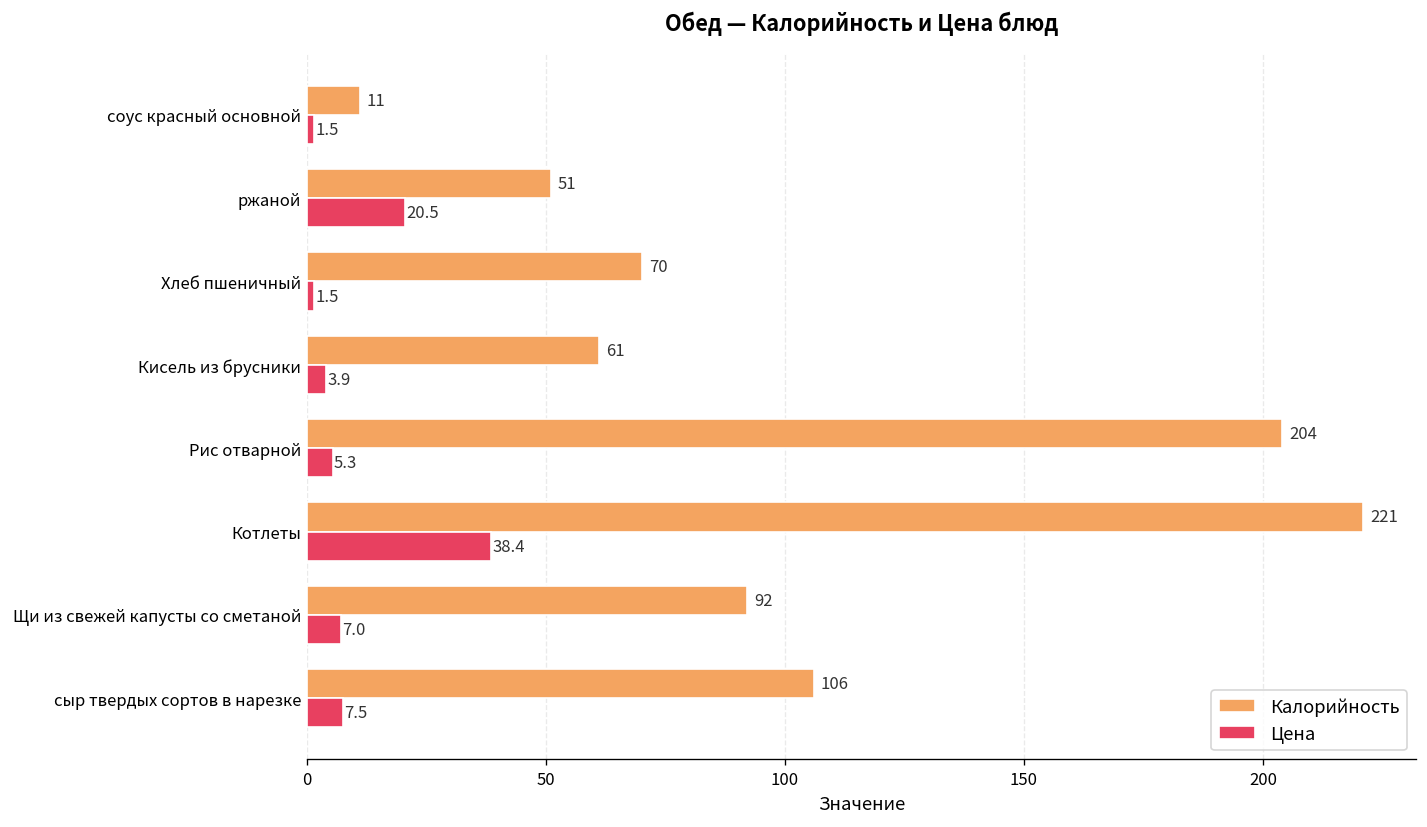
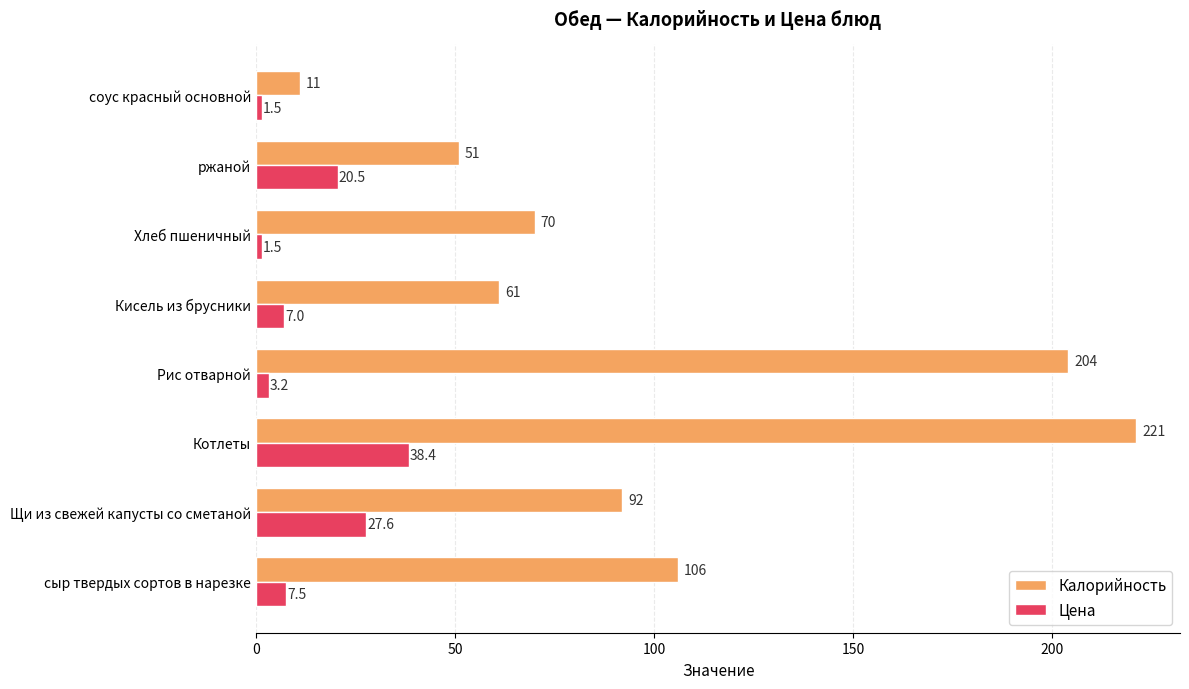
Цена, Кисель из брусники: 3.9 -> 7.0
Цена, Рис отварной: 5.3 -> 3.2
Цена, Щи из свежей капусты со сметаной: 7.0 -> 27.6
